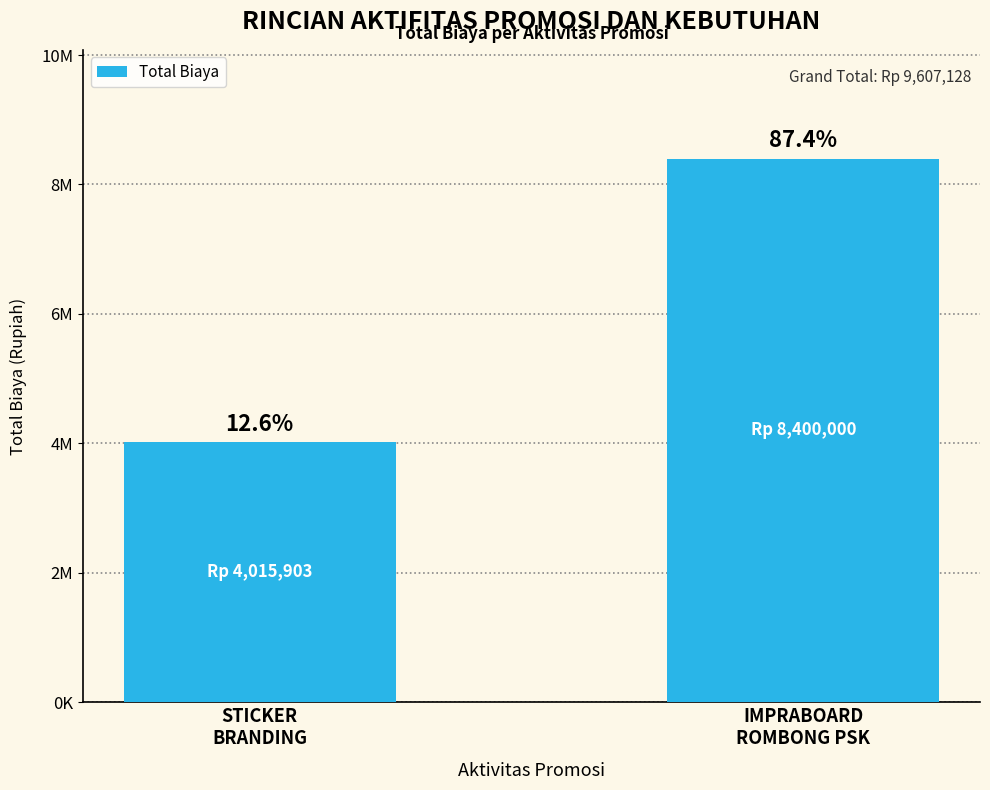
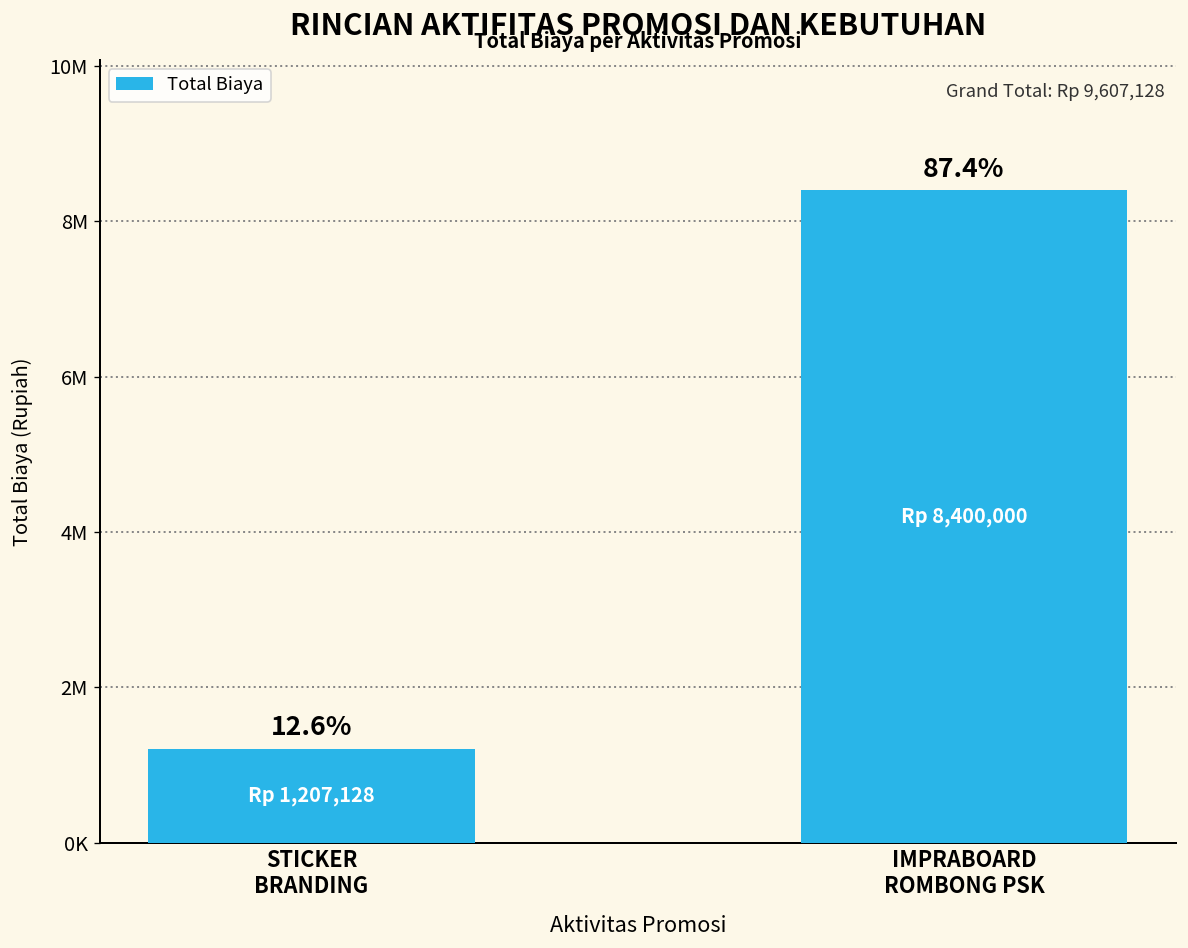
STICKER BRANDING: 4,015,903 -> 1,207,128
